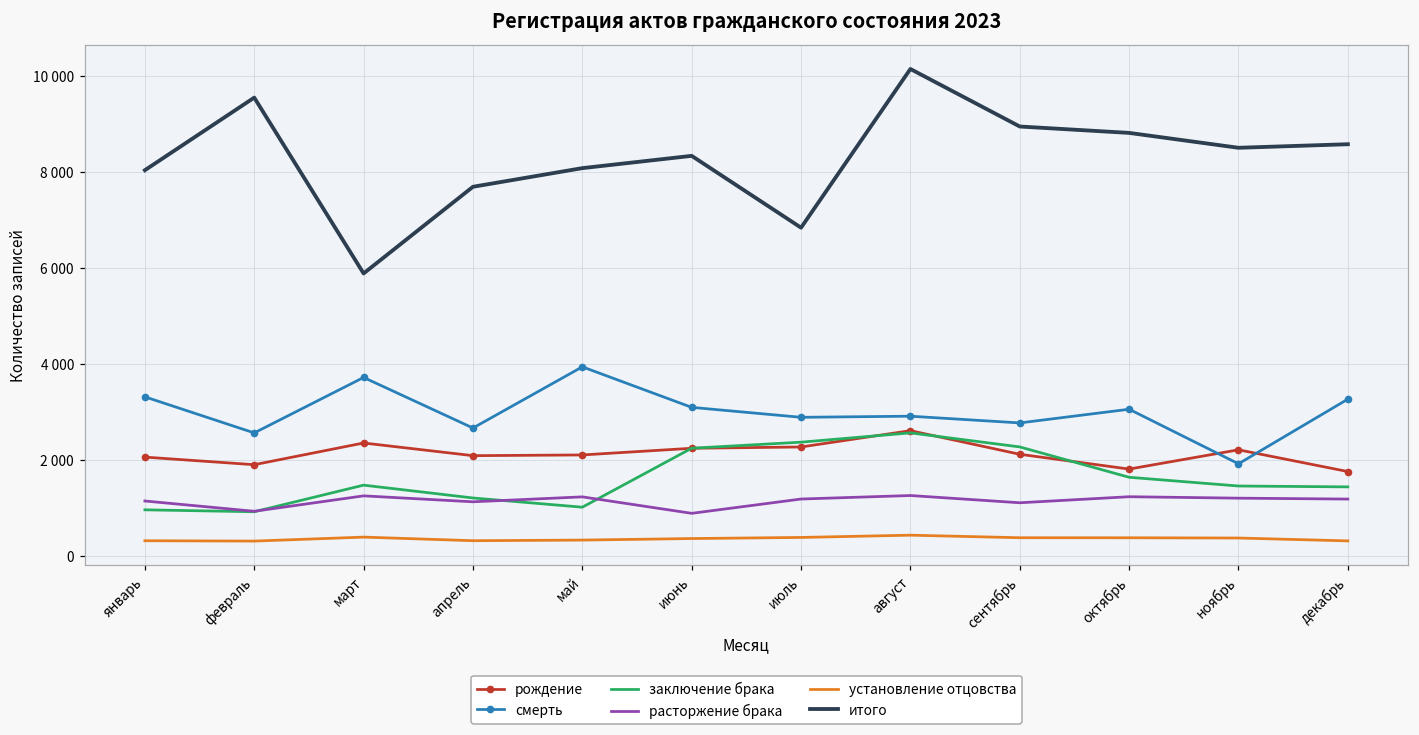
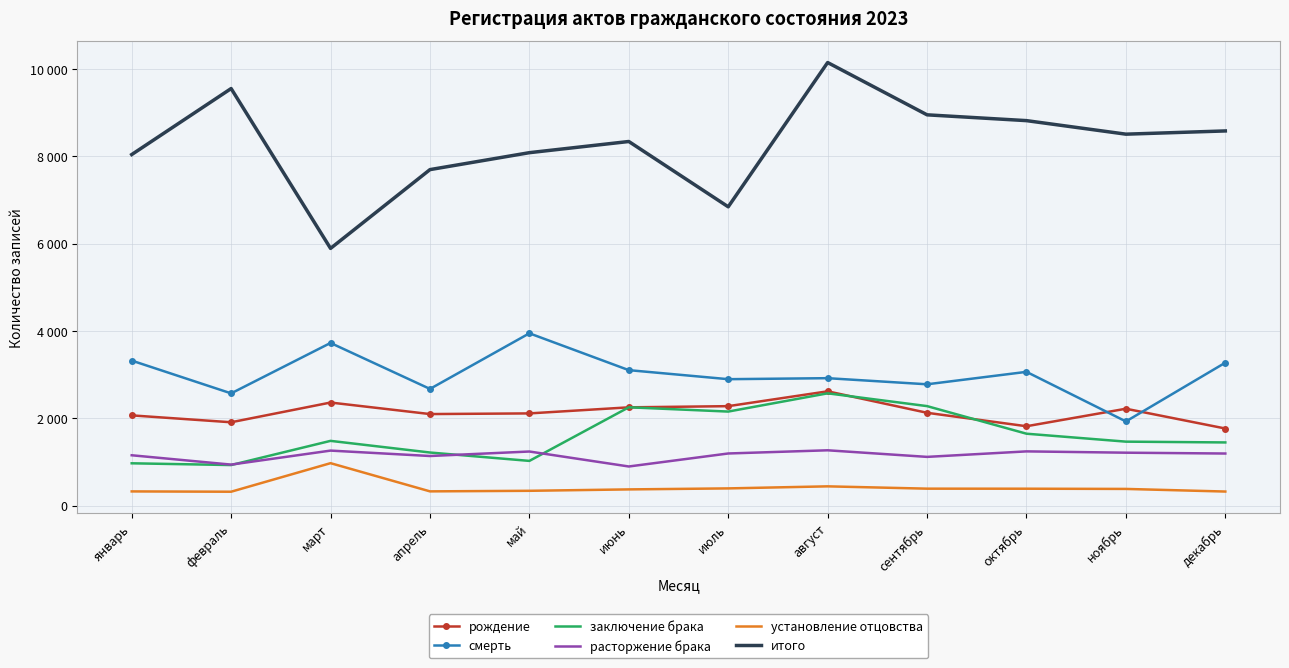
установление отцовства, март: 400 -> 1000
заключение брака, июль: 2400 -> 2200
